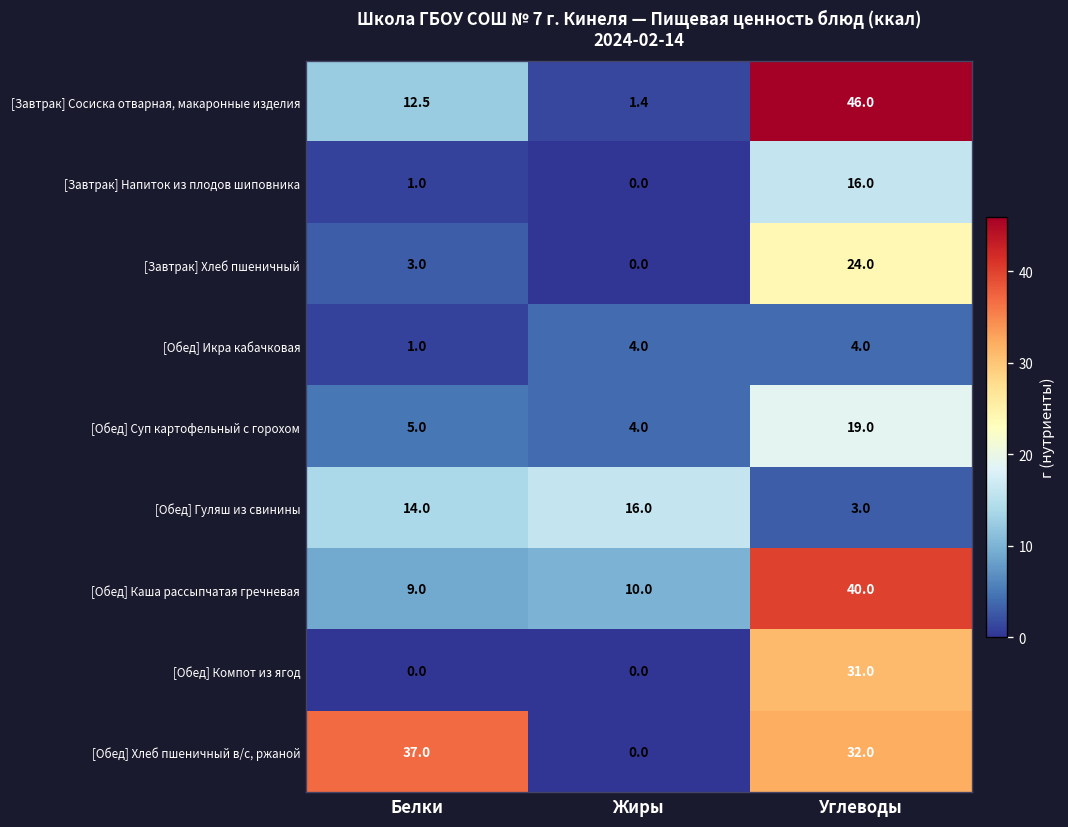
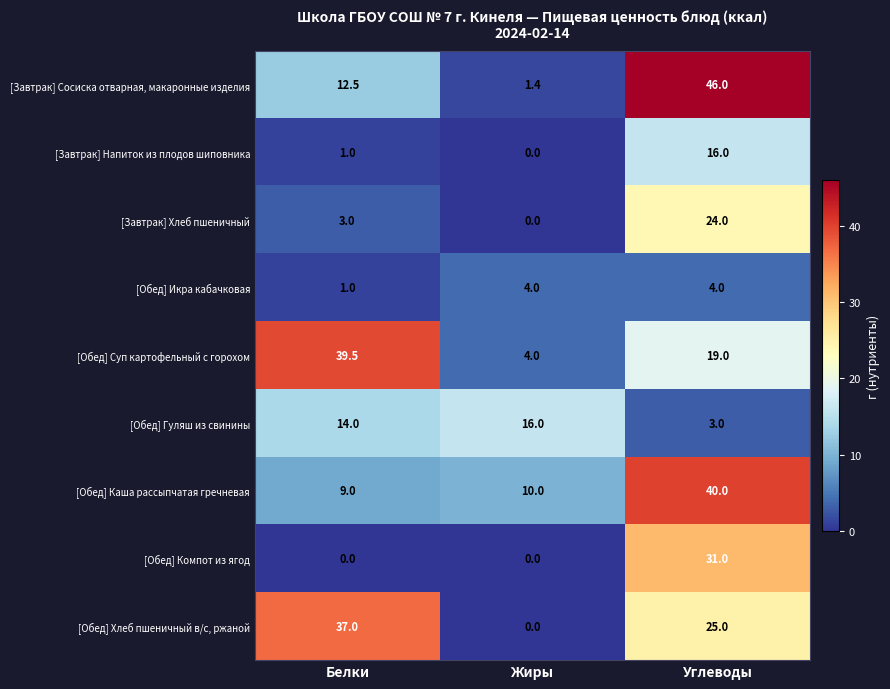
[Обед] Суп картофельный с горохом, Белки: 5.0 -> 39.5
[Обед] Хлеб пшеничный в/с, ржаной, Углеводы: 32.0 -> 25.0
